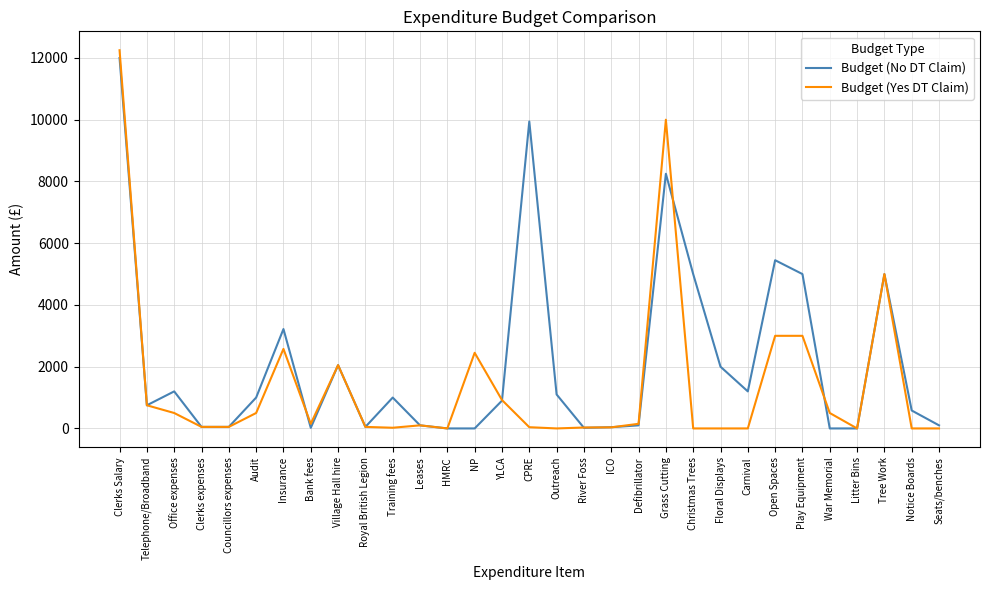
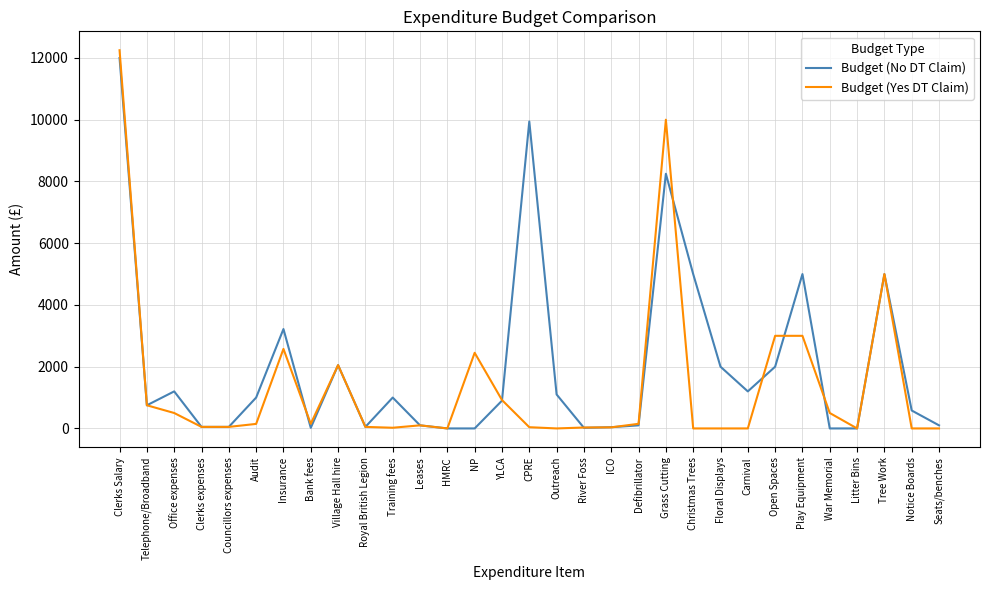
Budget (Yes DT Claim), Audit: 500 -> 100
Budget (No DT Claim), Open Spaces: 5400 -> 2000
